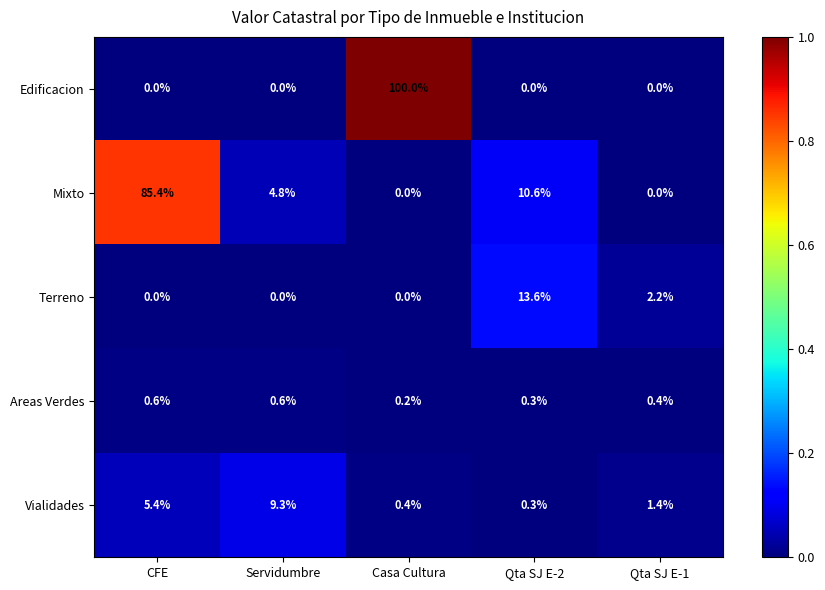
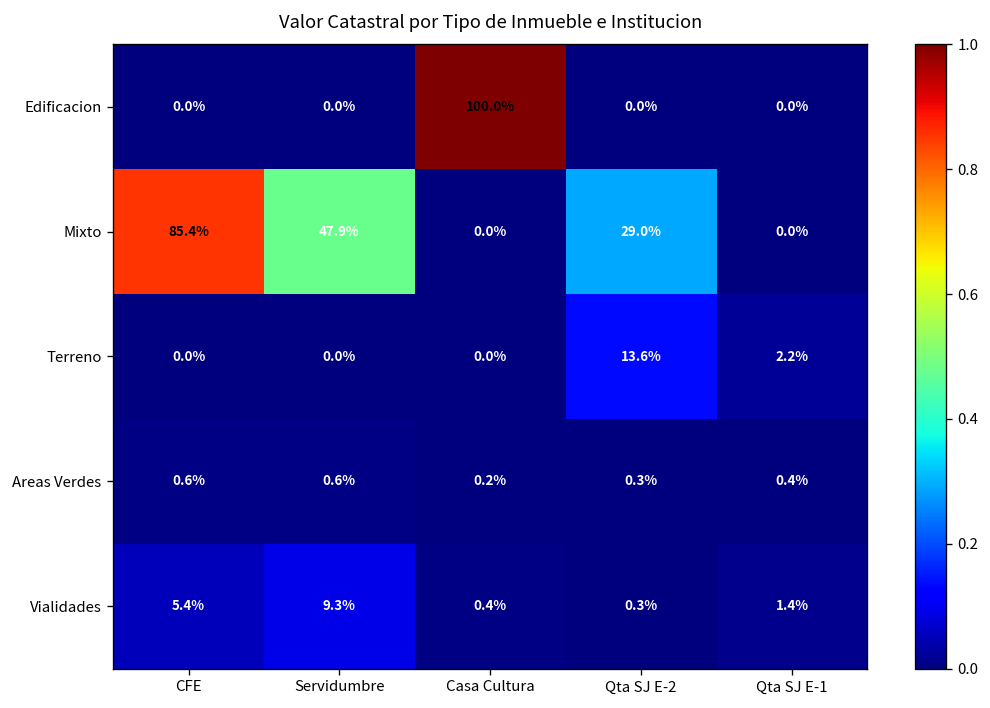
Mixto, Servidumbre: 4.8% -> 47.9%
Mixto, Qta SJ E-2: 10.6% -> 29.0%
